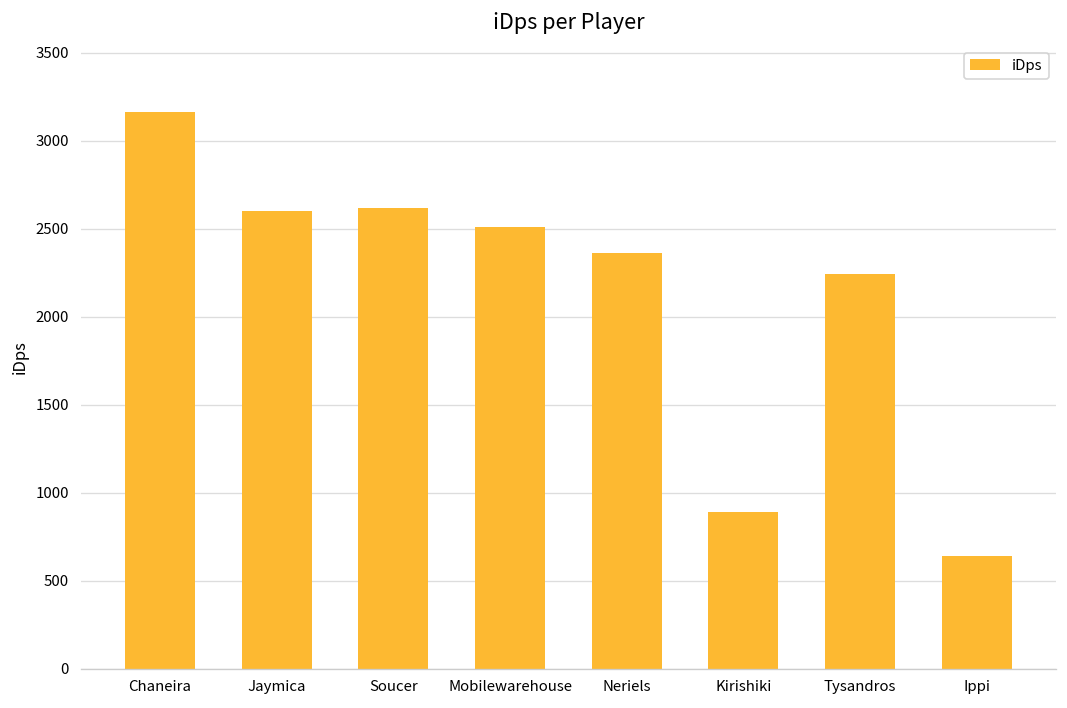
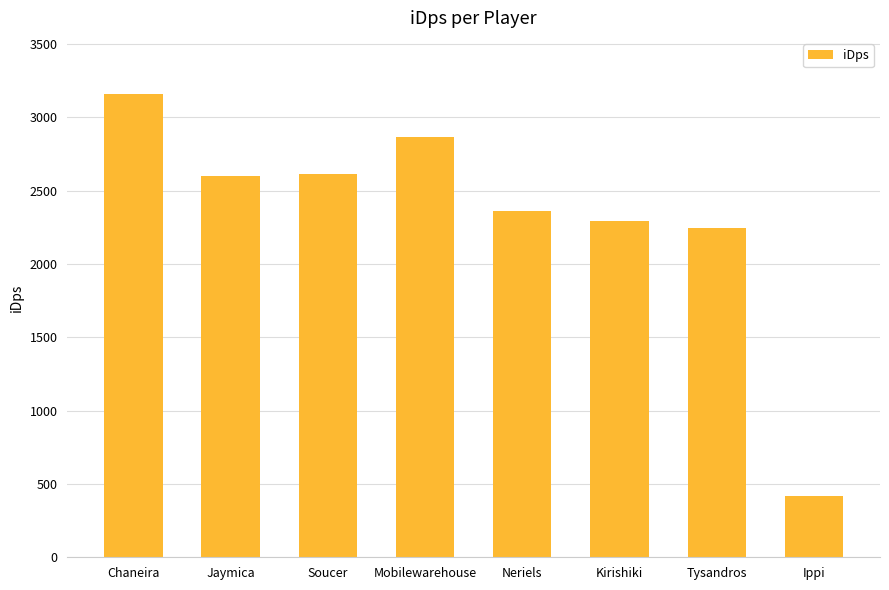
Mobilewarehouse: 2510 -> 2870
Kirishiki: 890 -> 2290
Ippi: 640 -> 420
